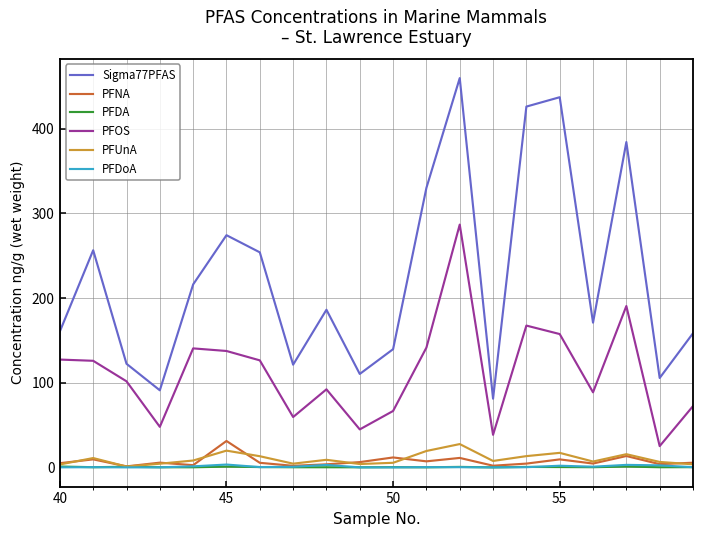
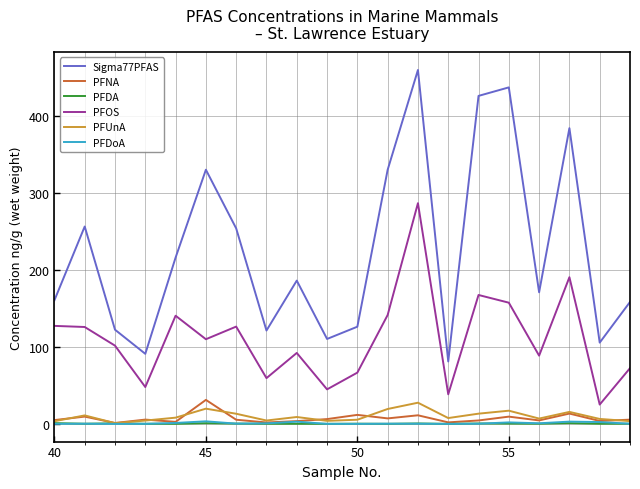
Sigma77PFAS, 45: 270 -> 330
PFOS, 45: 140 -> 110
Sigma77PFAS, 50: 140 -> 130
